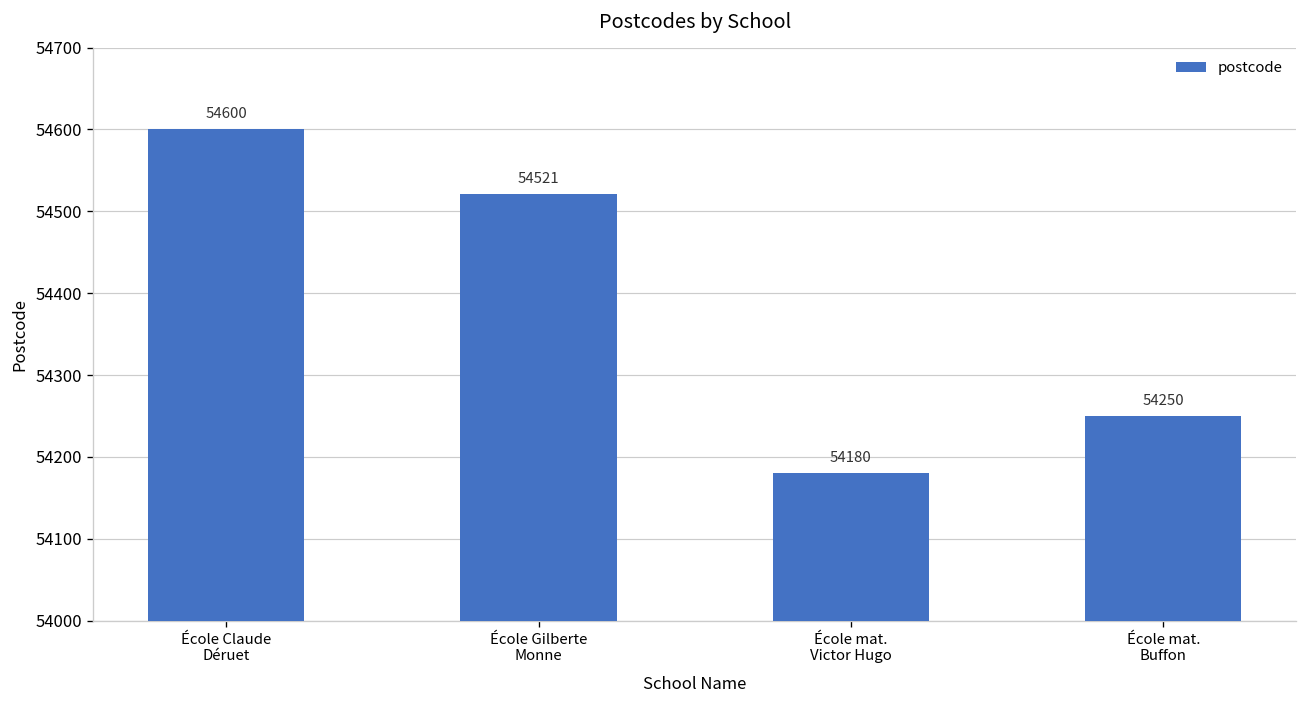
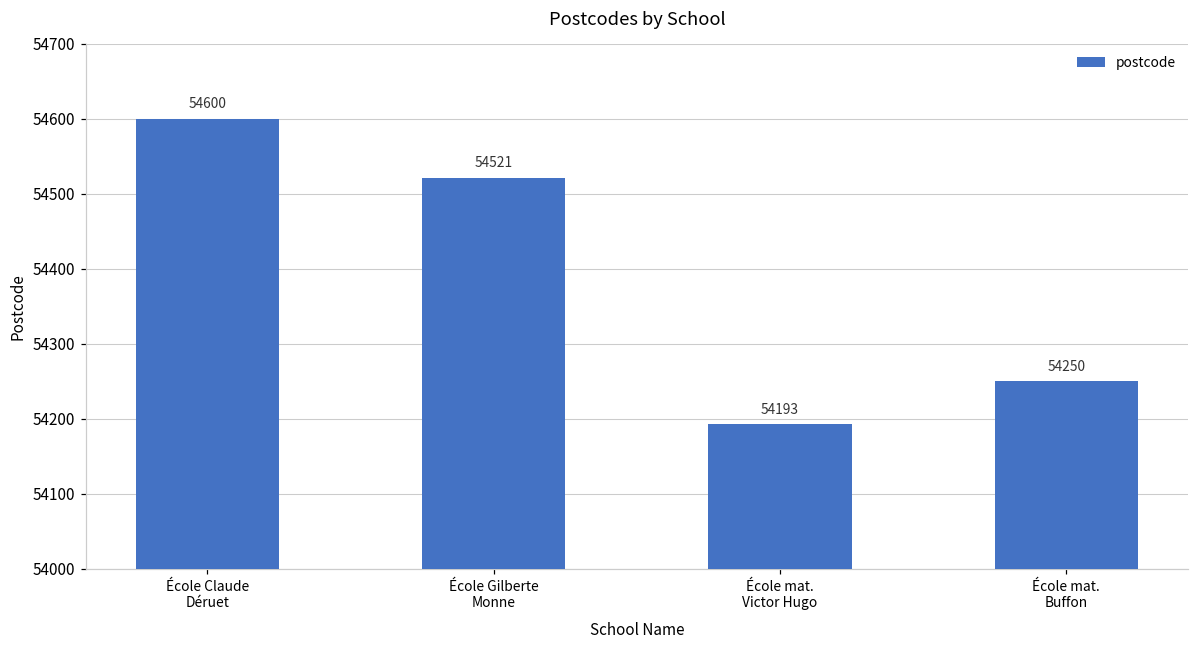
École mat. Victor Hugo: 54180 -> 54193
